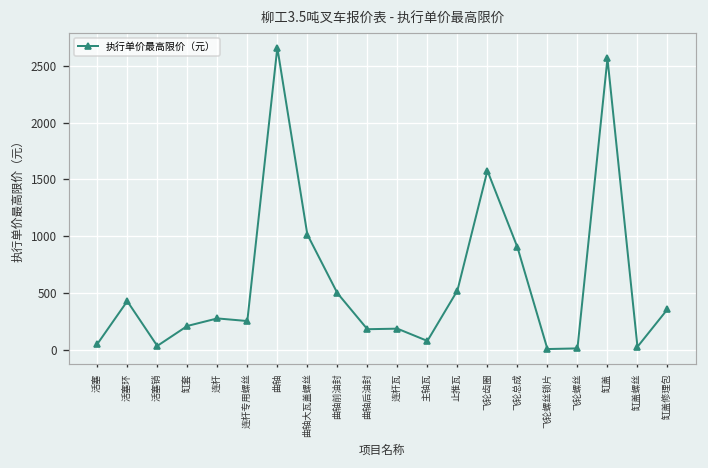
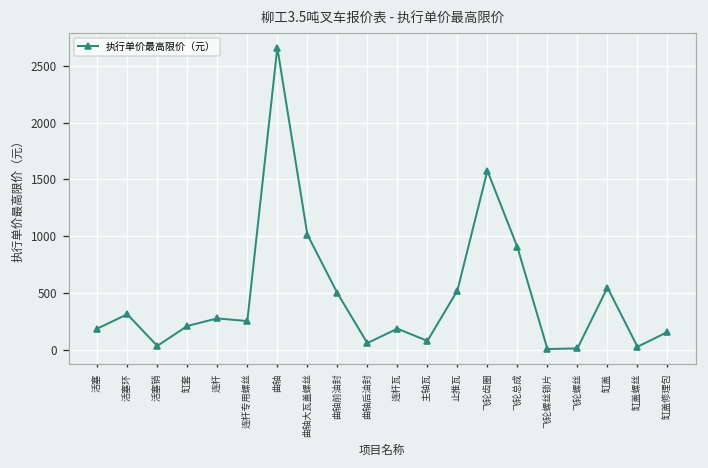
活塞: 0 -> 200
活塞环: 400 -> 300
曲轴后油封: 200 -> 100
缸盖: 2600 -> 500
缸盖修理包: 400 -> 200
